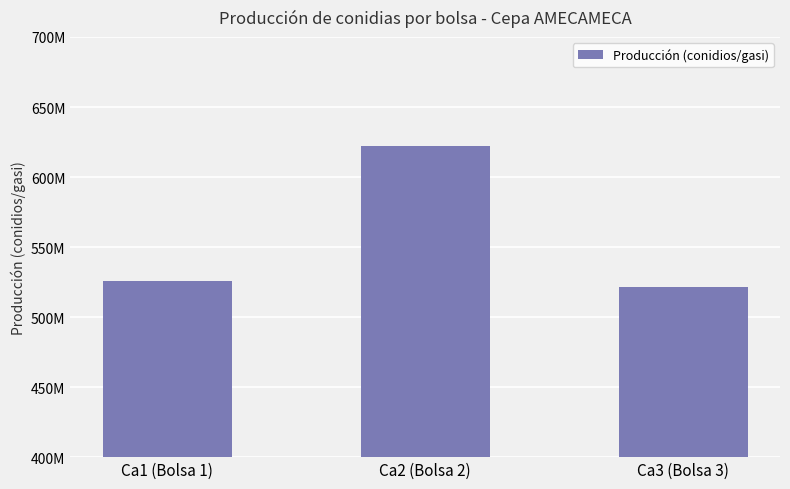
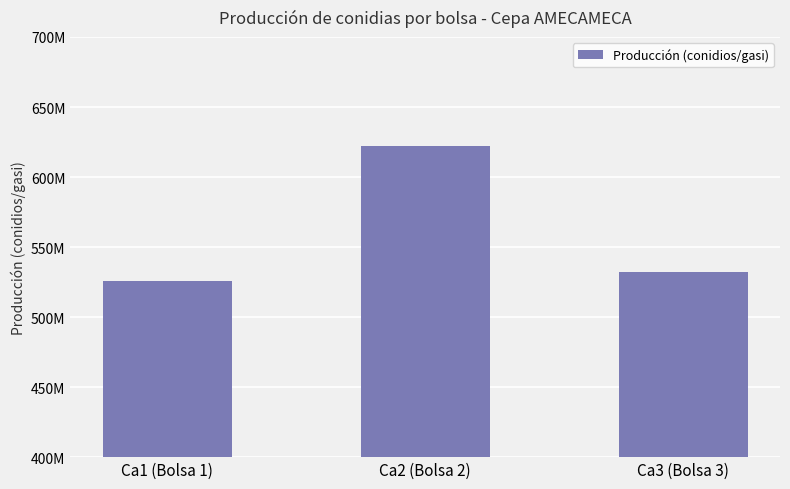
Ca3 (Bolsa 3): 522000000 -> 533000000
